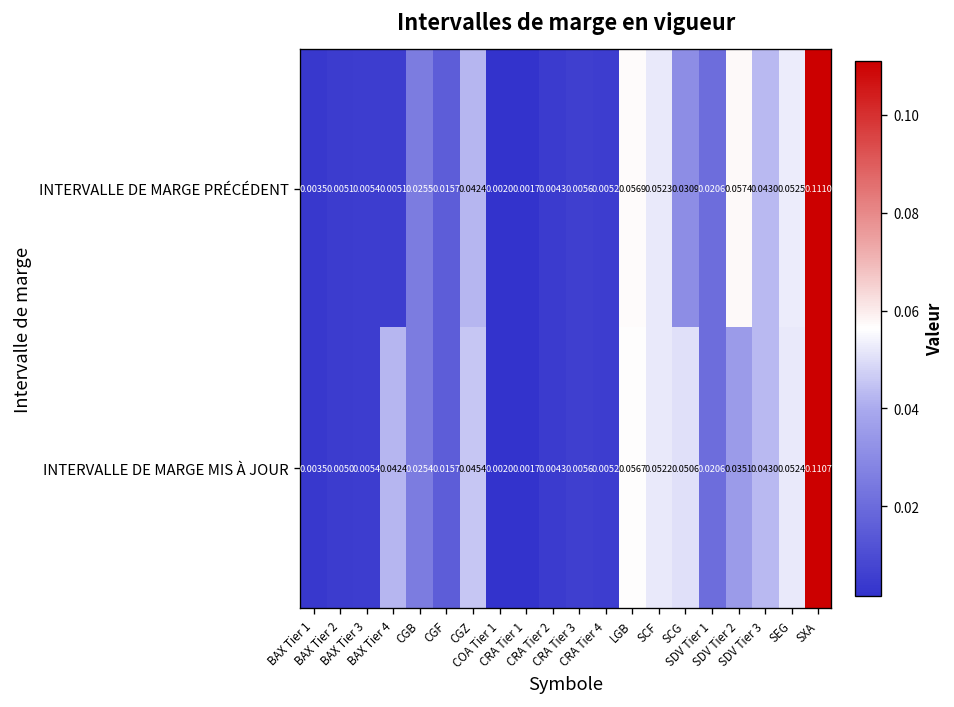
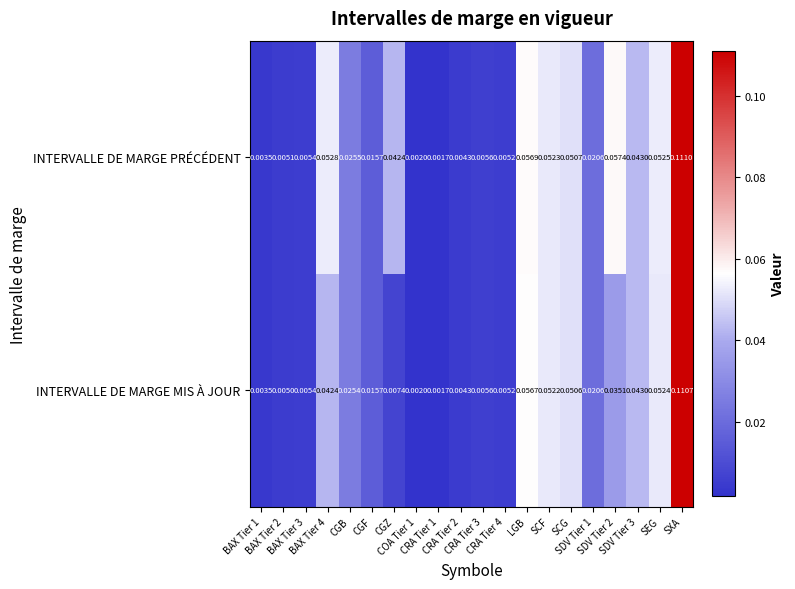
INTERVALLE DE MARGE PRÉCÉDENT, BAX Tier 4: 0.0051 -> 0.0528
INTERVALLE DE MARGE PRÉCÉDENT, SCG: 0.0309 -> 0.0507
INTERVALLE DE MARGE MIS À JOUR, CGZ: 0.0454 -> 0.0074
